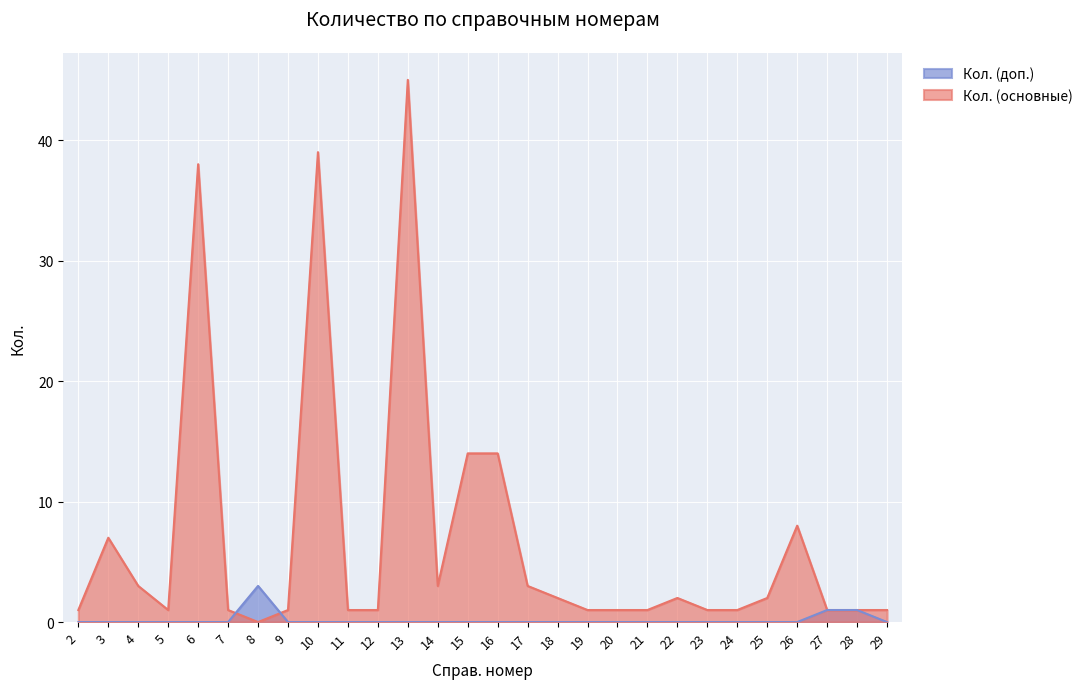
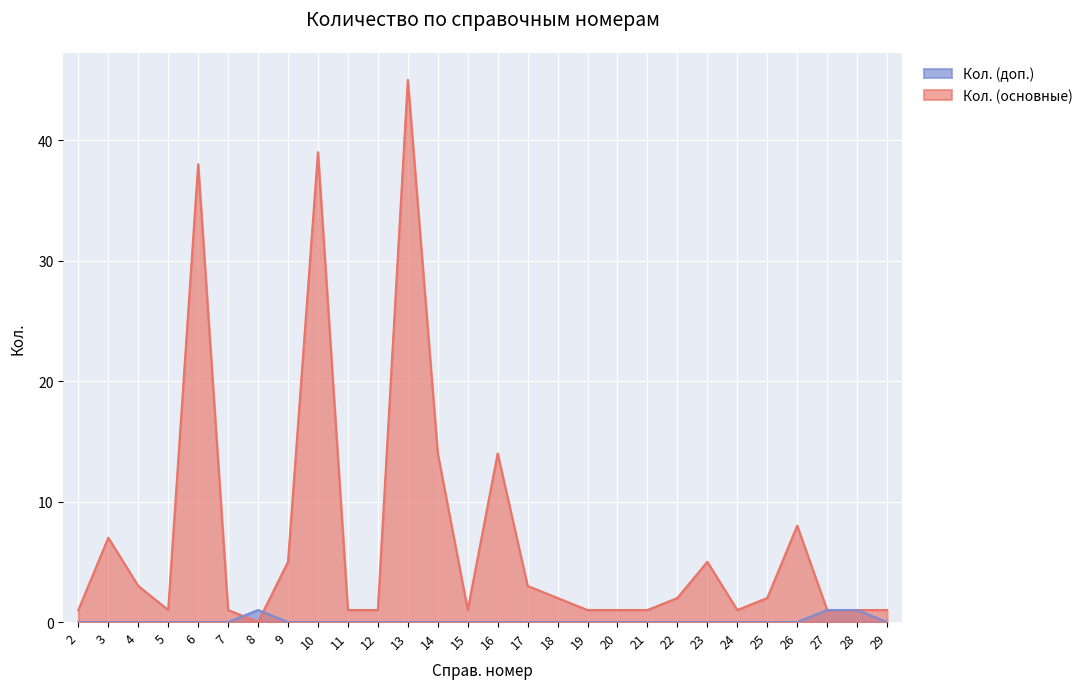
Кол. (доп.), 8: 3 -> 1
Кол. (основные), 9: 1 -> 5
Кол. (основные), 14: 3 -> 14
Кол. (основные), 15: 14 -> 1
Кол. (основные), 23: 1 -> 5
